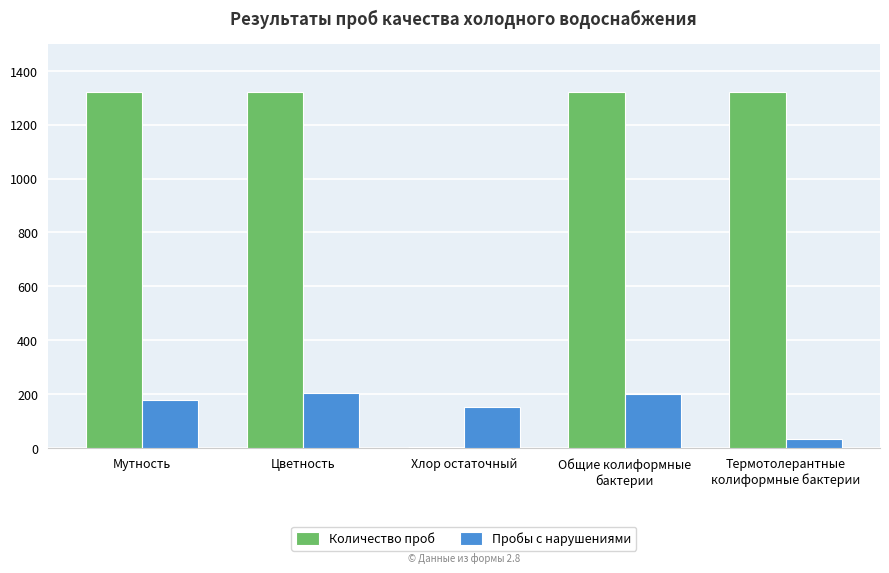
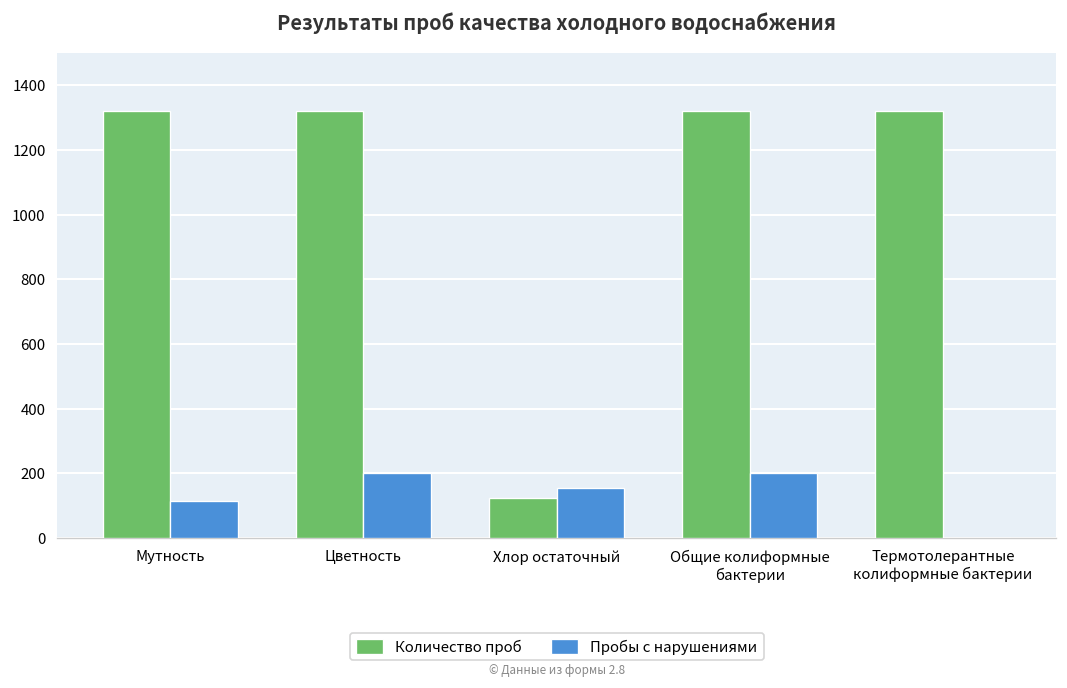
Пробы с нарушениями, Мутность: 180 -> 110
Количество проб, Хлор остаточный: 0 -> 120
Пробы с нарушениями, Термотолерантные колиформные бактерии: 30 -> 0
